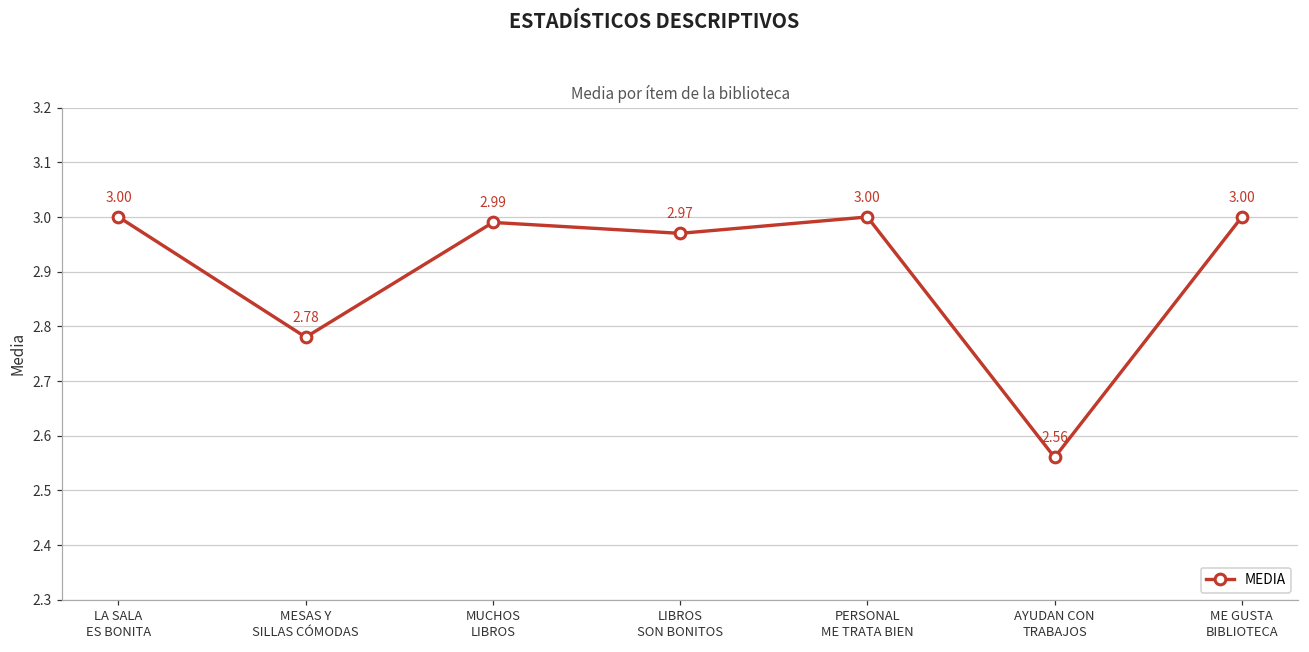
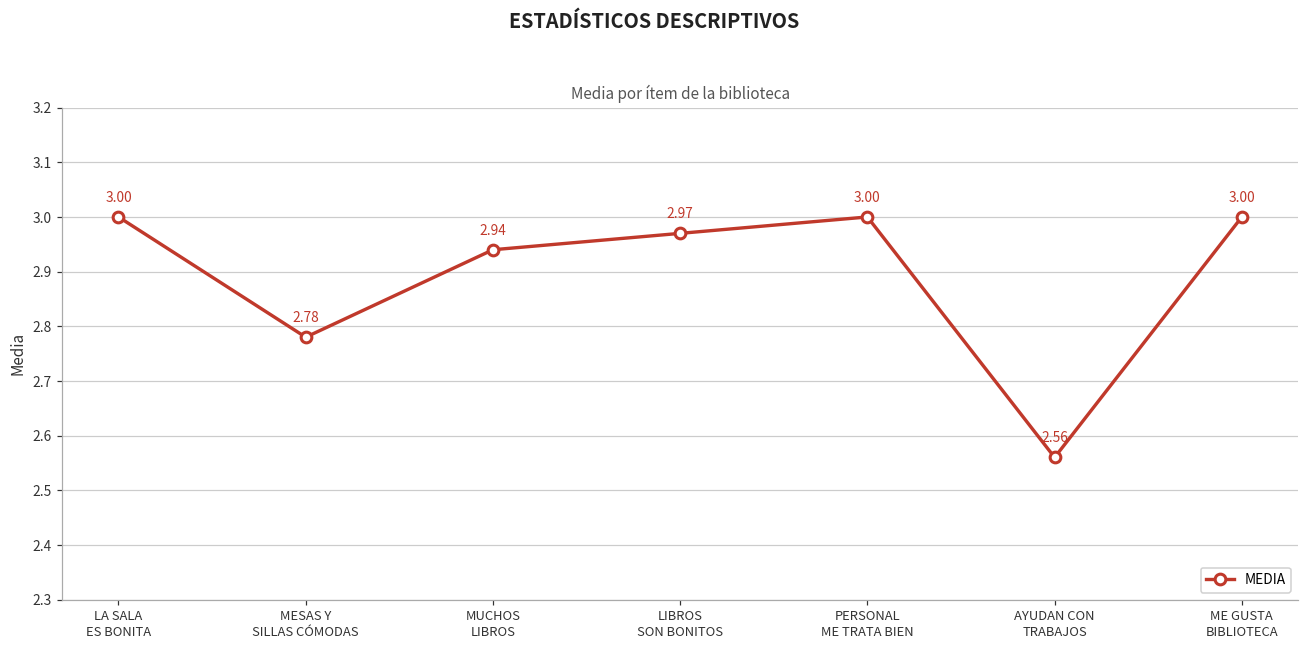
MUCHOS LIBROS: 2.99 -> 2.94
